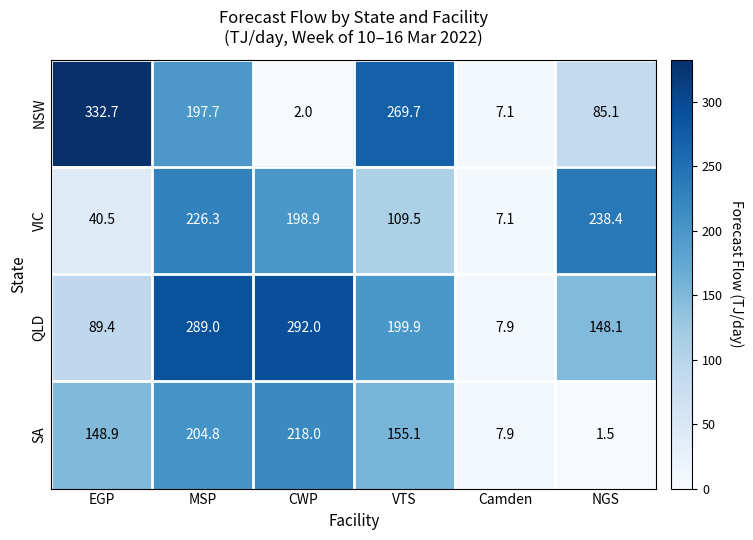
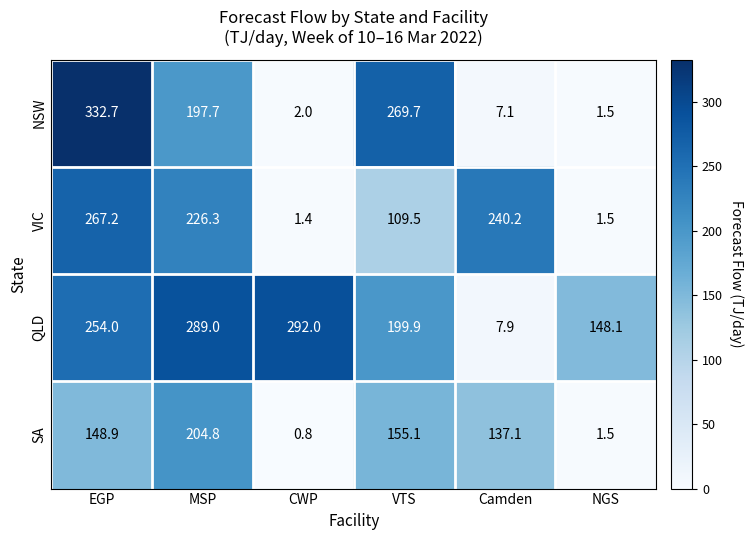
NSW, NGS: 85.1 -> 1.5
VIC, EGP: 40.5 -> 267.2
VIC, CWP: 198.9 -> 1.4
VIC, Camden: 7.1 -> 240.2
VIC, NGS: 238.4 -> 1.5
QLD, EGP: 89.4 -> 254.0
SA, CWP: 218.0 -> 0.8
SA, Camden: 7.9 -> 137.1
